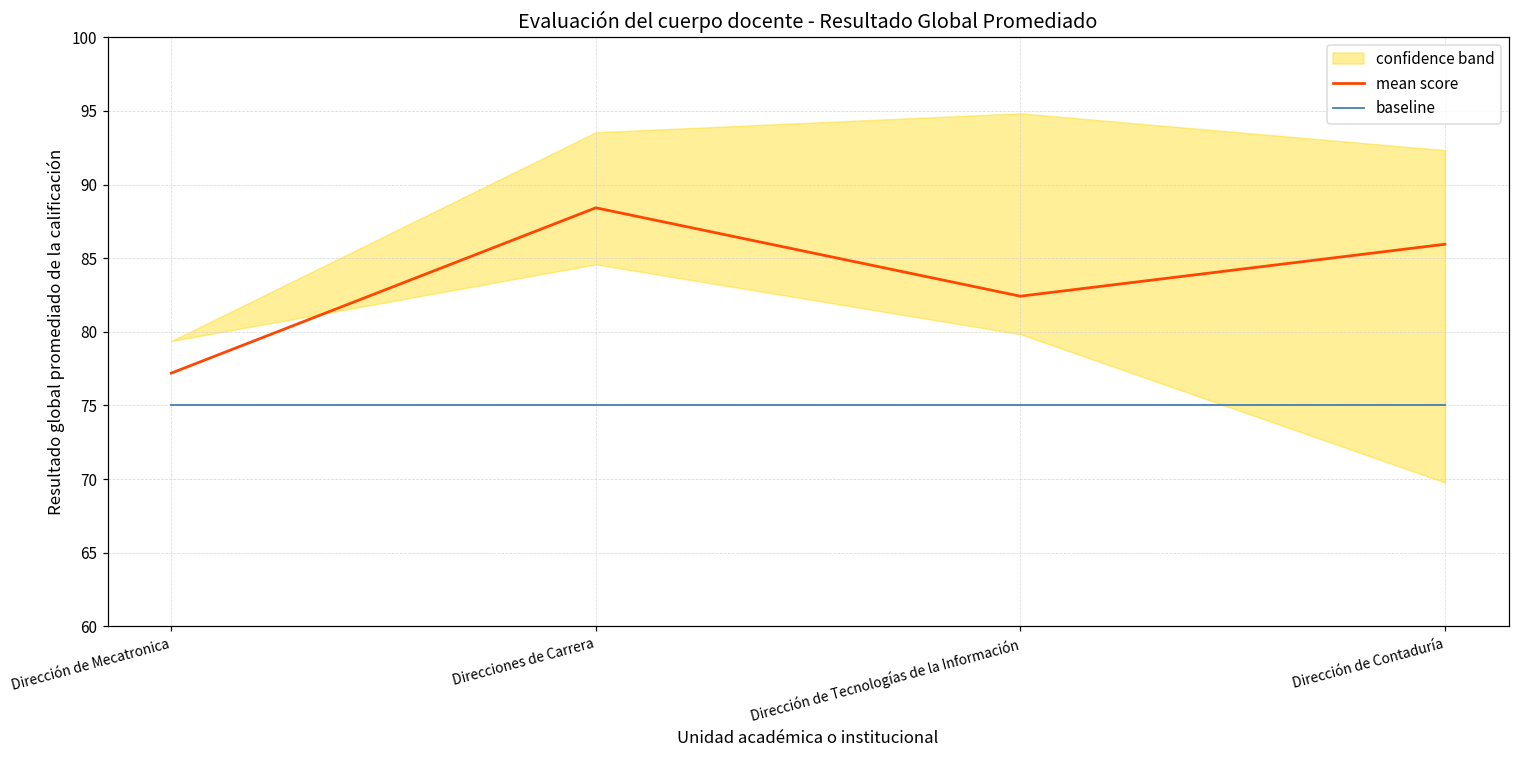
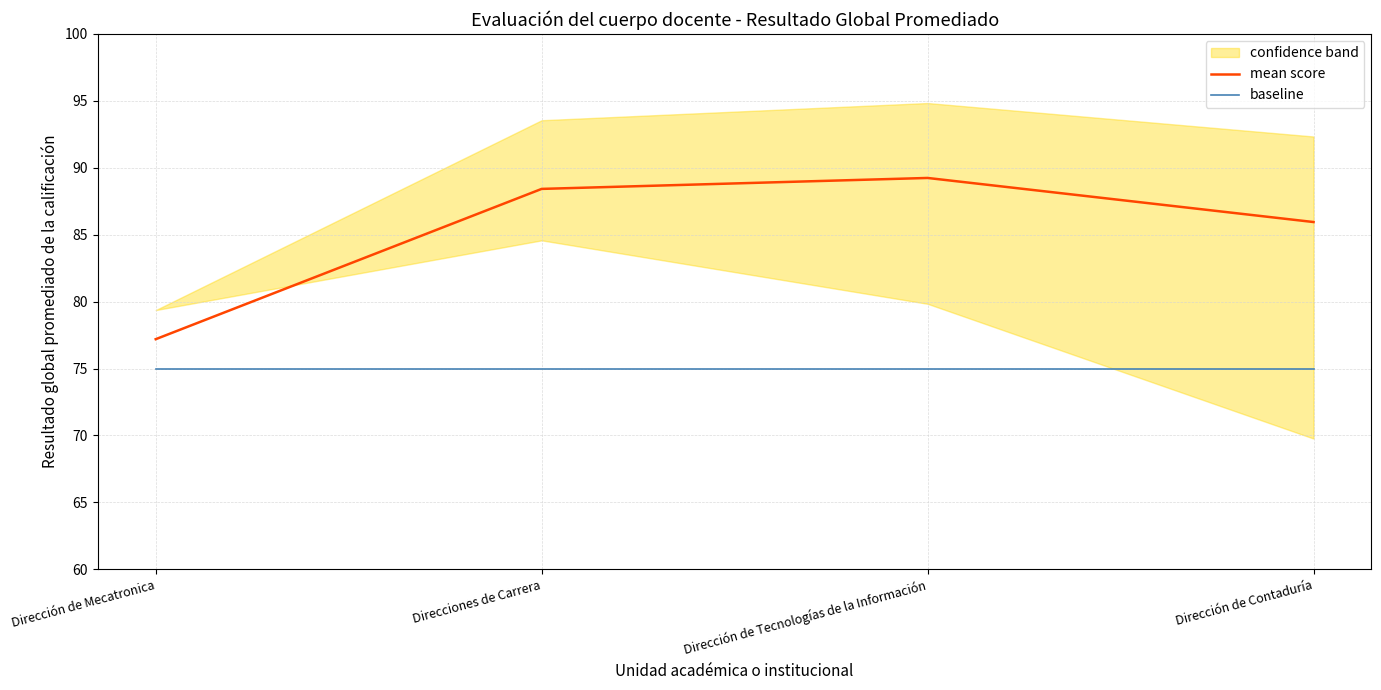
mean score, Dirección de Tecnologías de la Información: 82.4 -> 89.2
